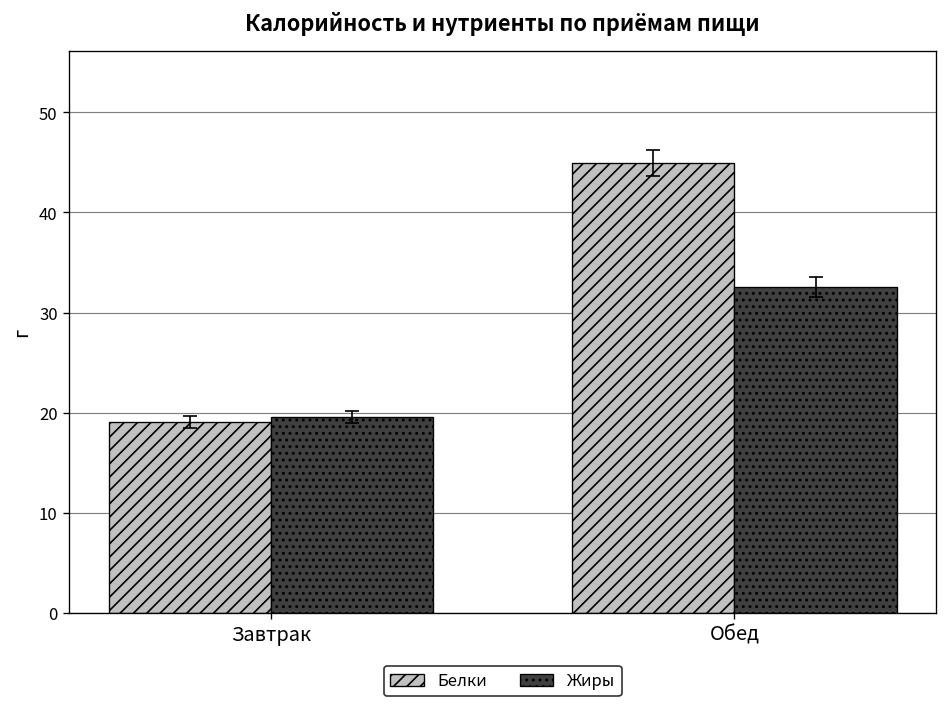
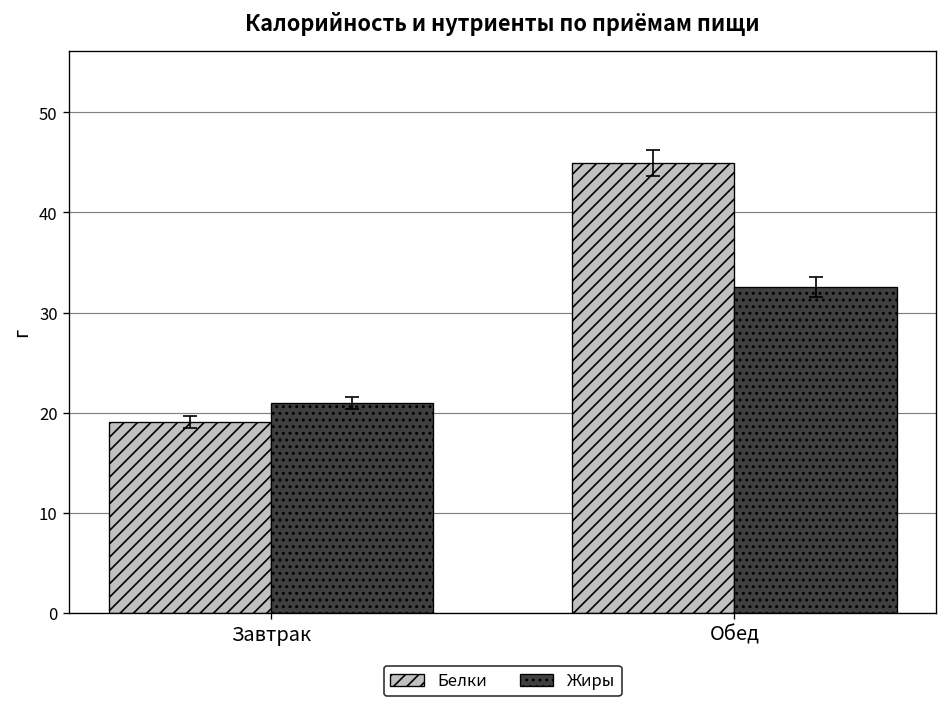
Жиры, Завтрак: 20 -> 21
